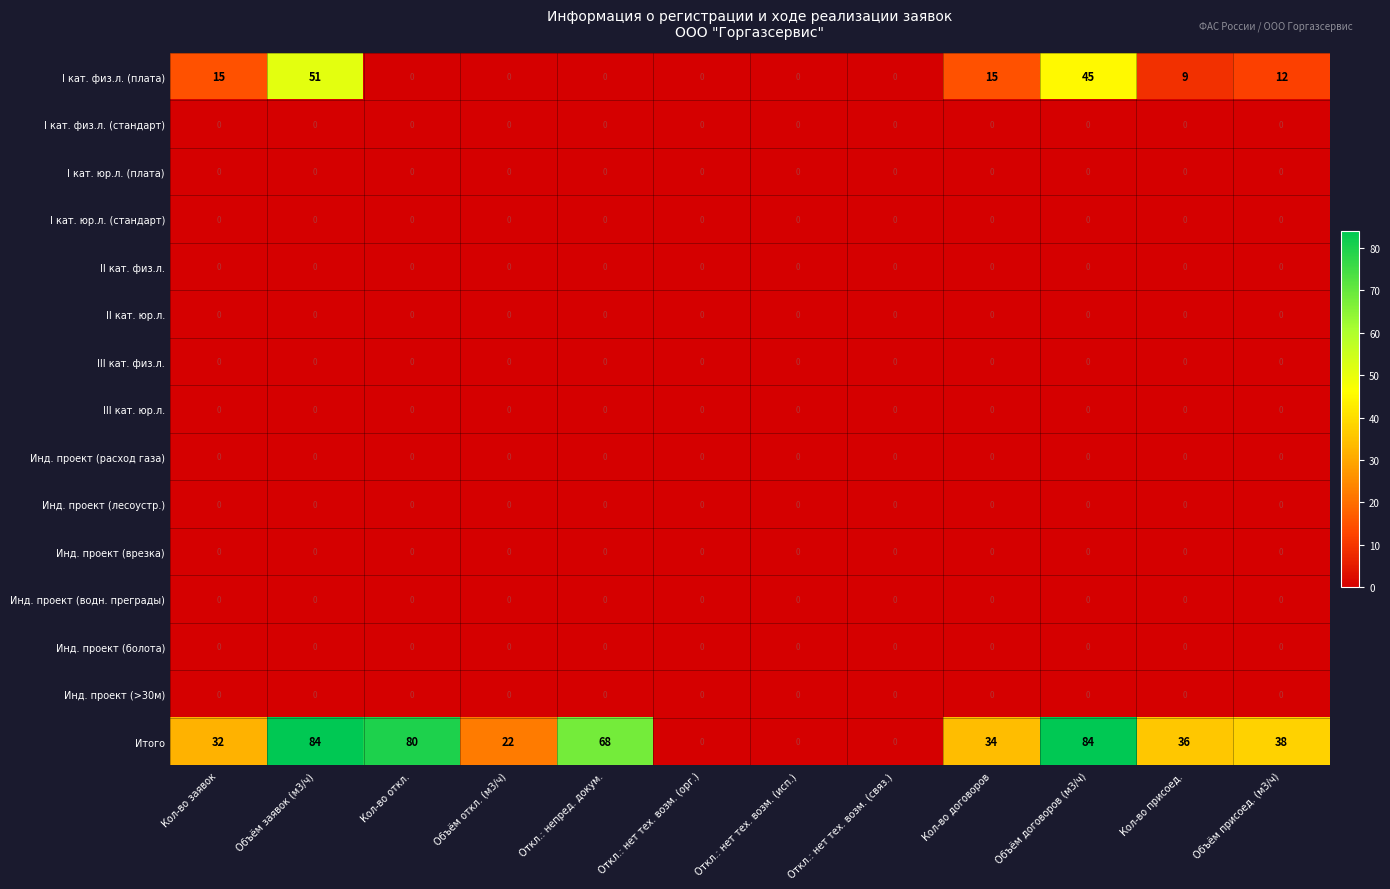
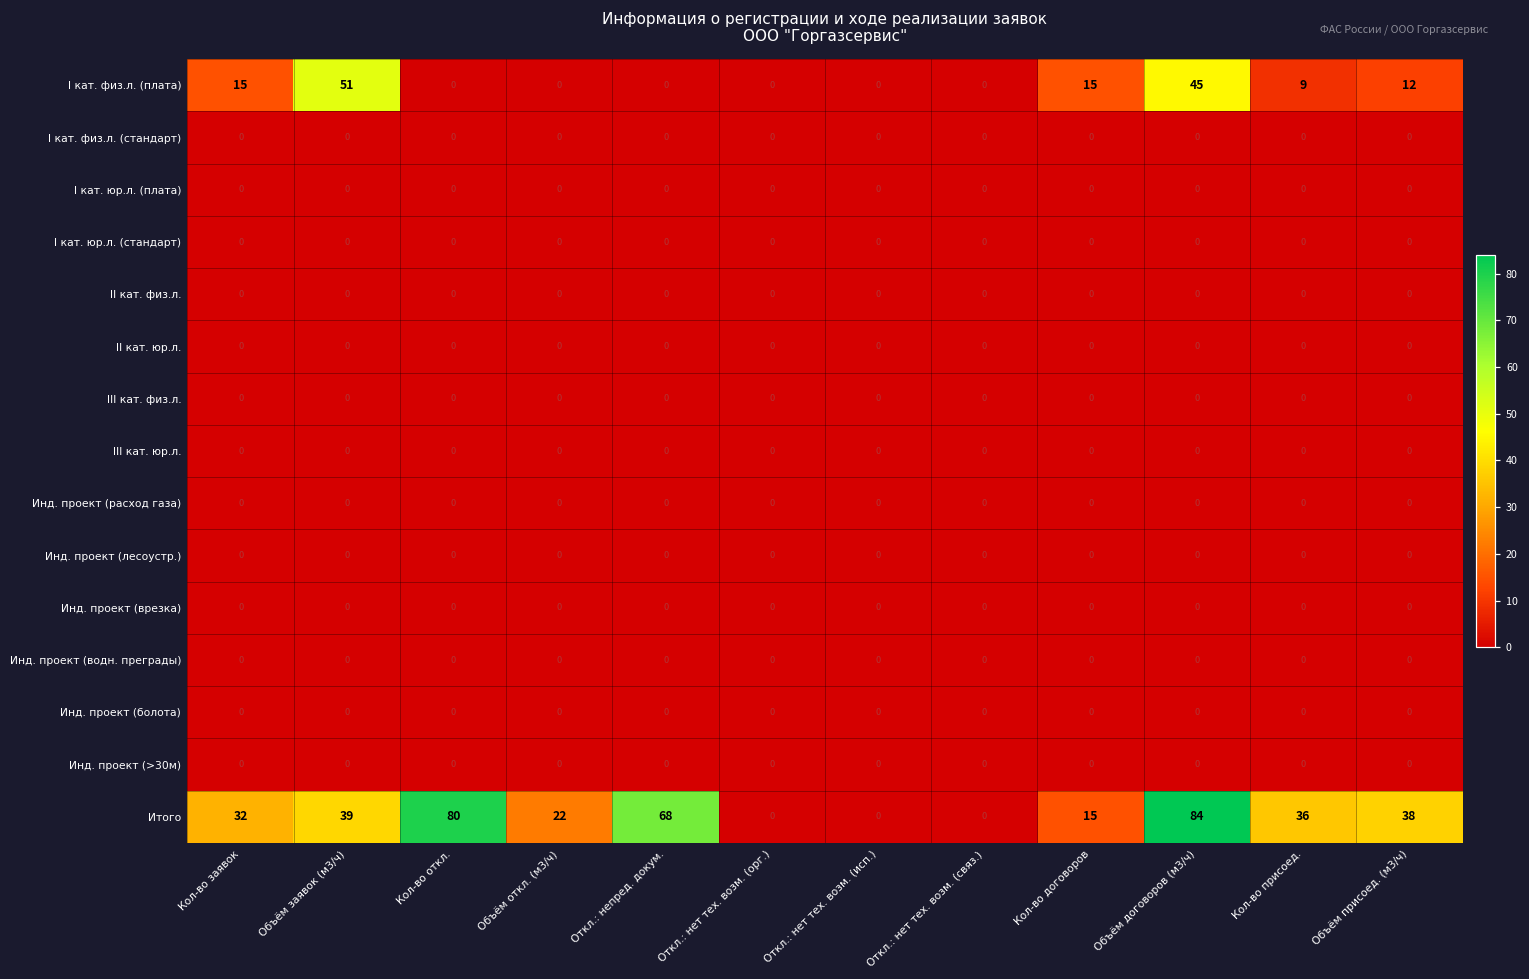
Итого, Объём заявок (м3/ч): 84 -> 39
Итого, Кол-во договоров: 34 -> 15
